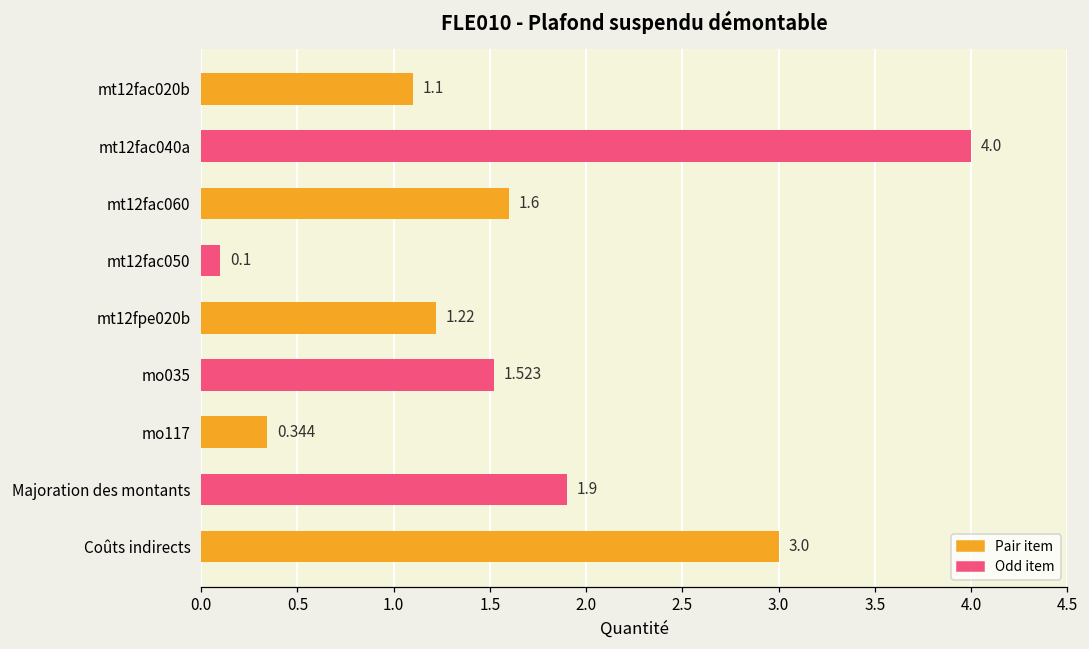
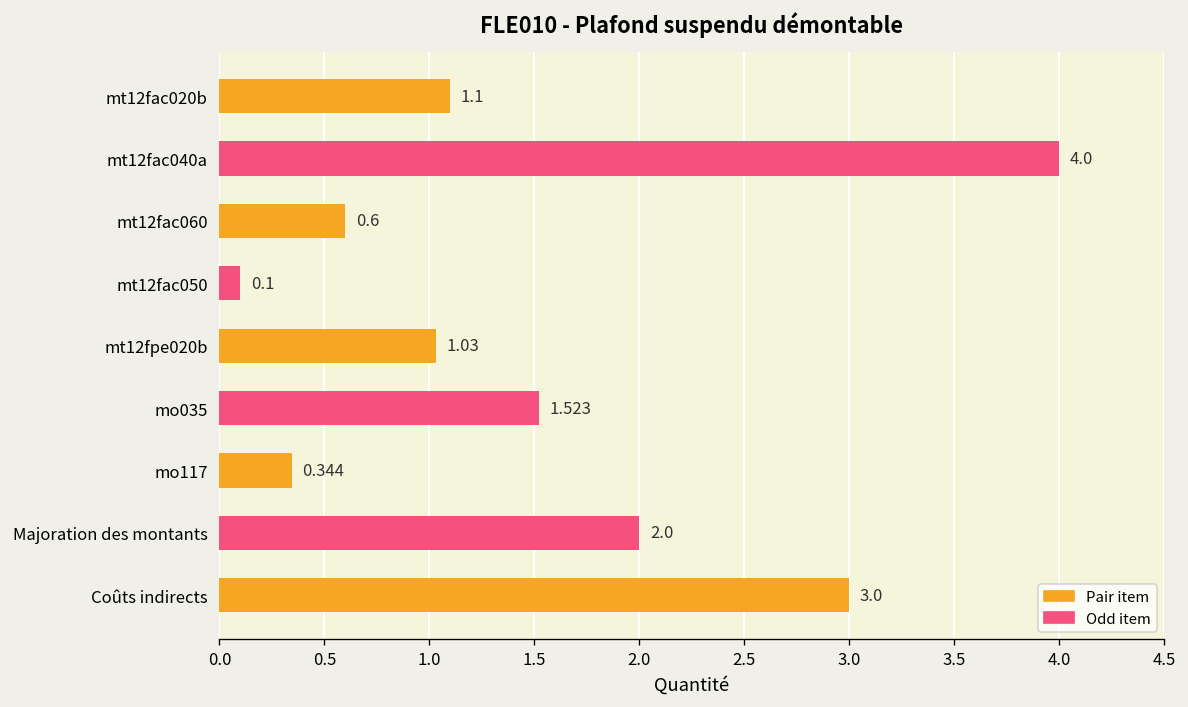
mt12fac060: 1.6 -> 0.6
mt12fpe020b: 1.22 -> 1.03
Majoration des montants: 1.9 -> 2.0
